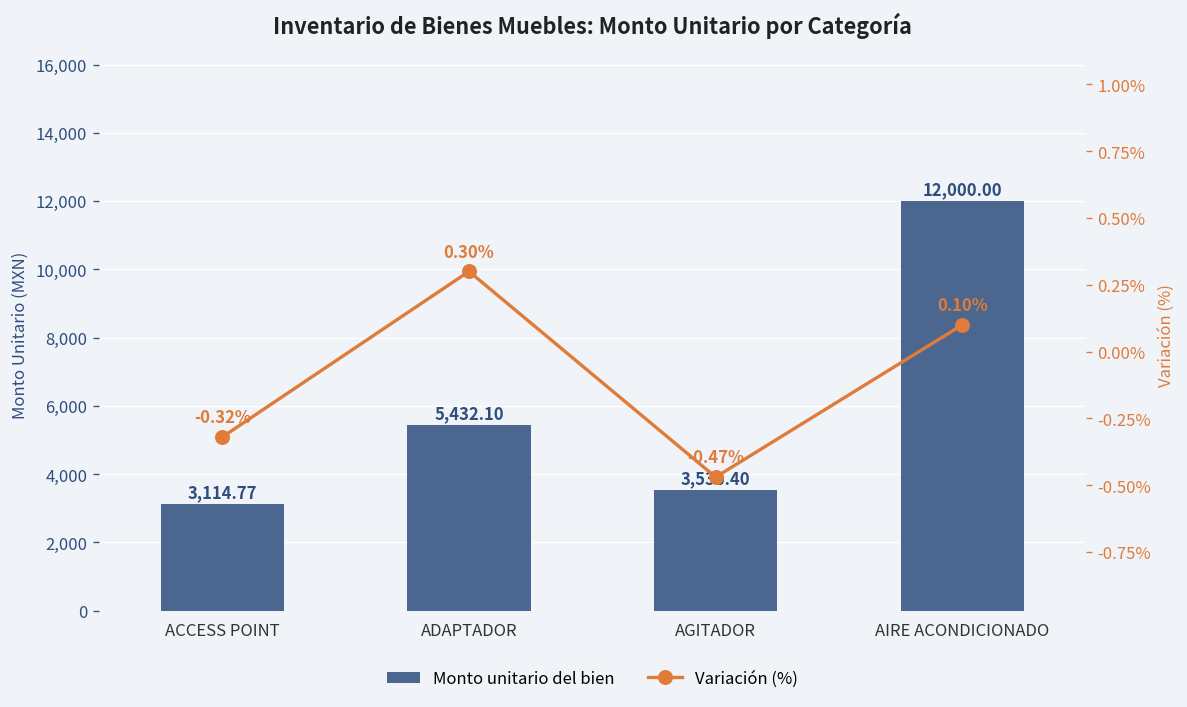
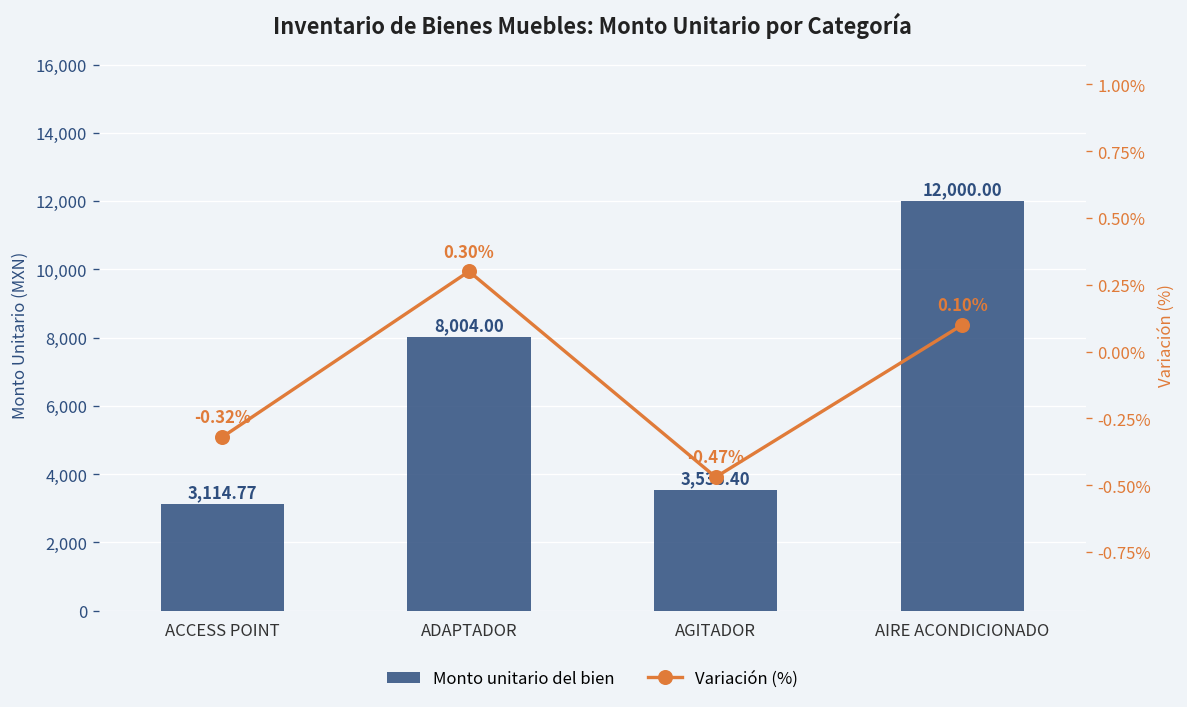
Monto unitario del bien, ADAPTADOR: 5,432.10 -> 8,004.00
